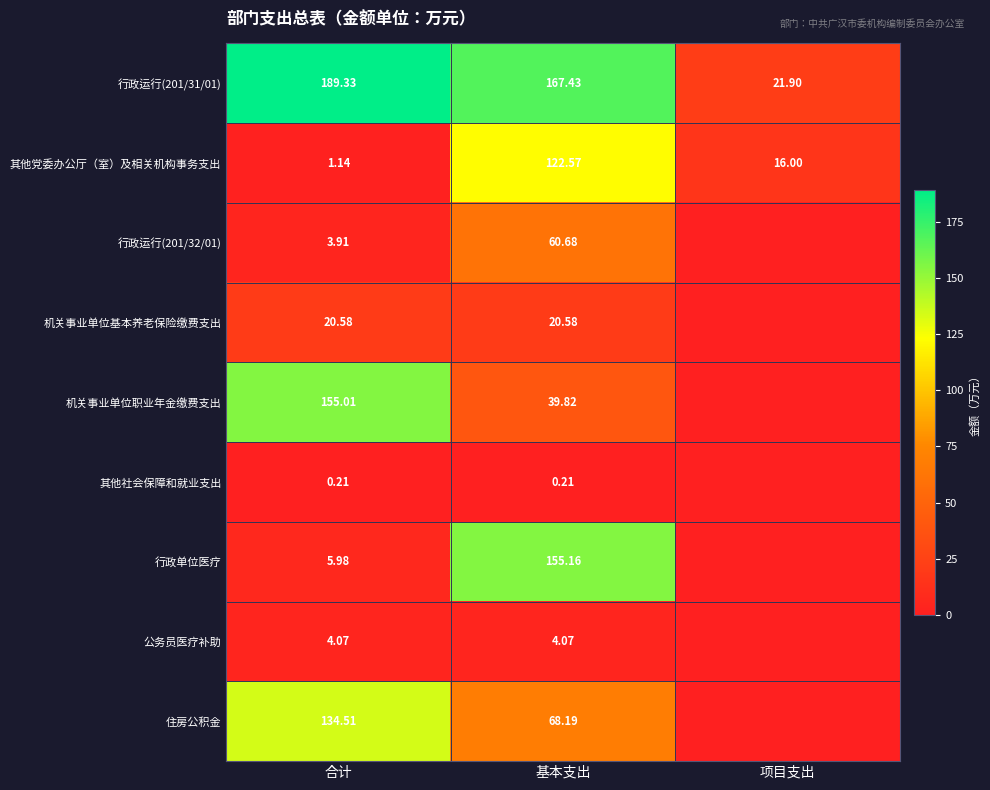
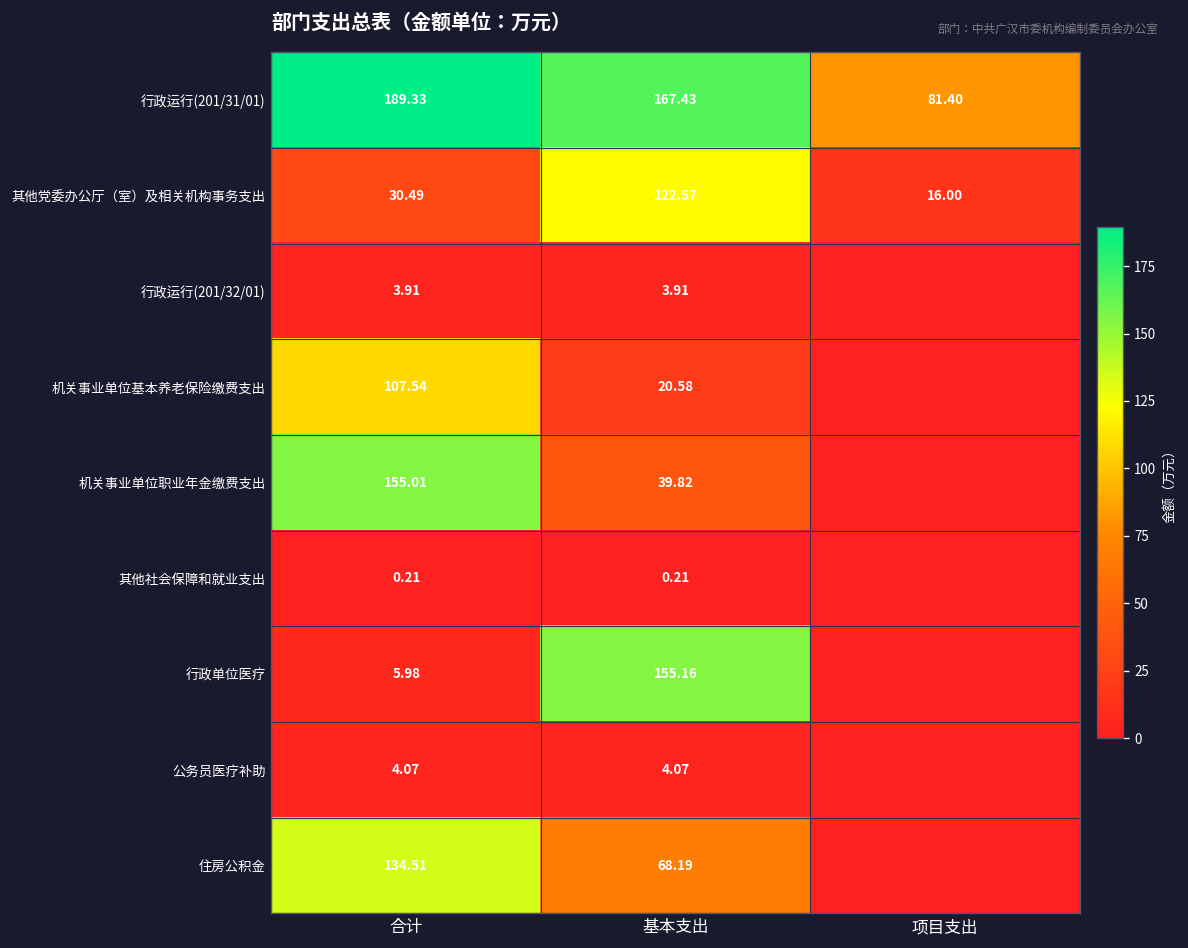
行政运行(201/31/01), 项目支出: 21.90 -> 81.40
其他党委办公厅（室）及相关机构事务支出, 合计: 1.14 -> 30.49
行政运行(201/32/01), 基本支出: 60.68 -> 3.91
机关事业单位基本养老保险缴费支出, 合计: 20.58 -> 107.54
